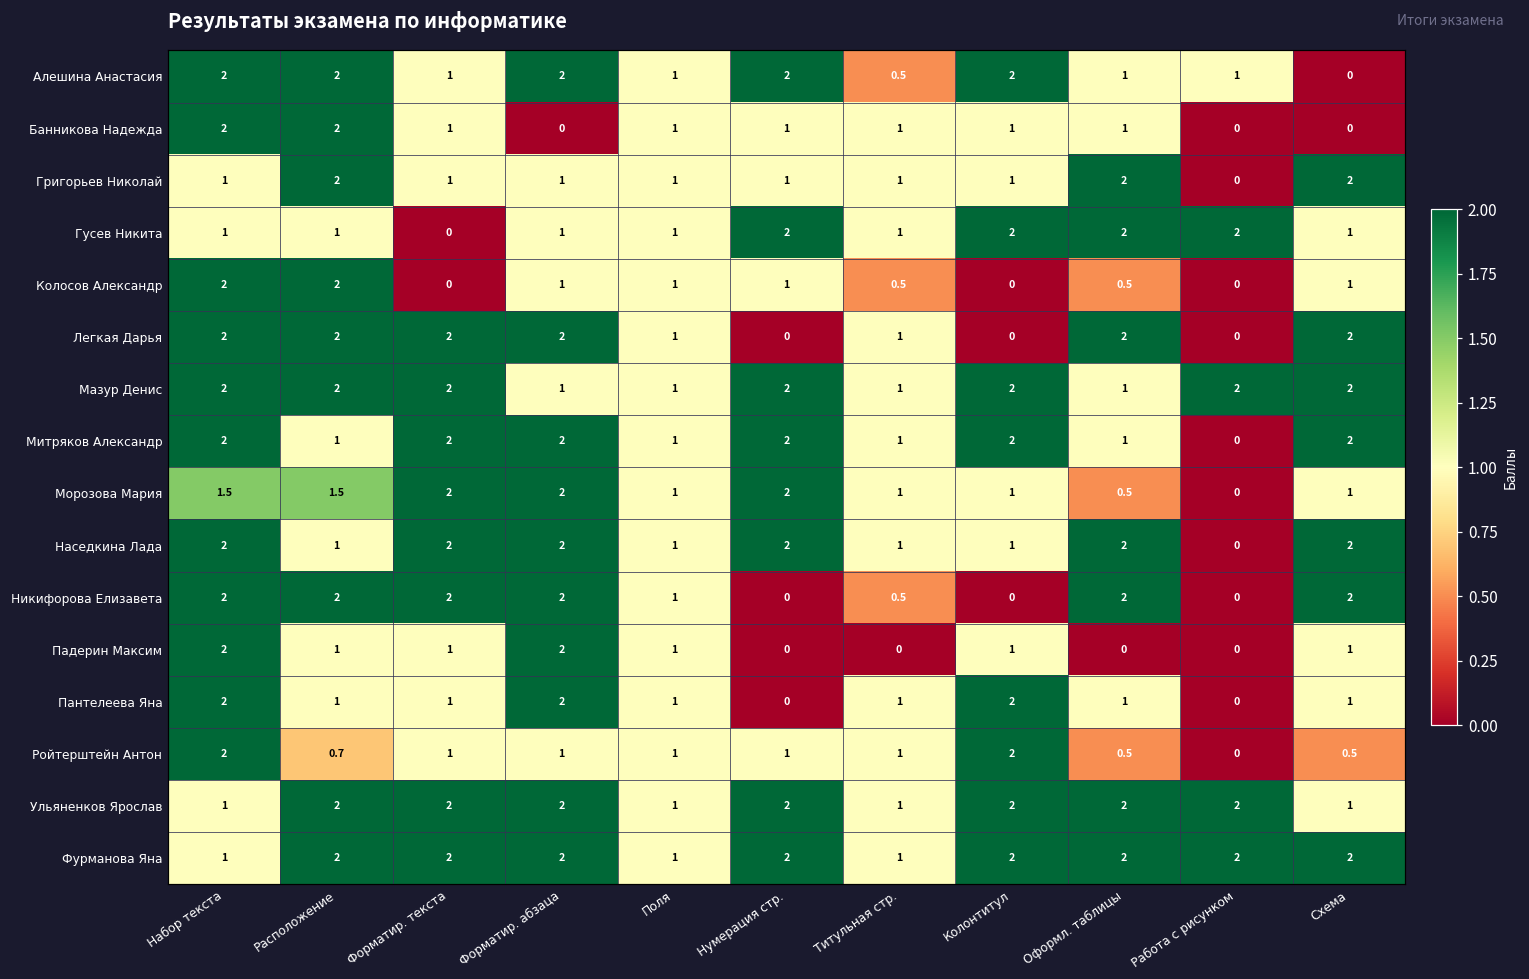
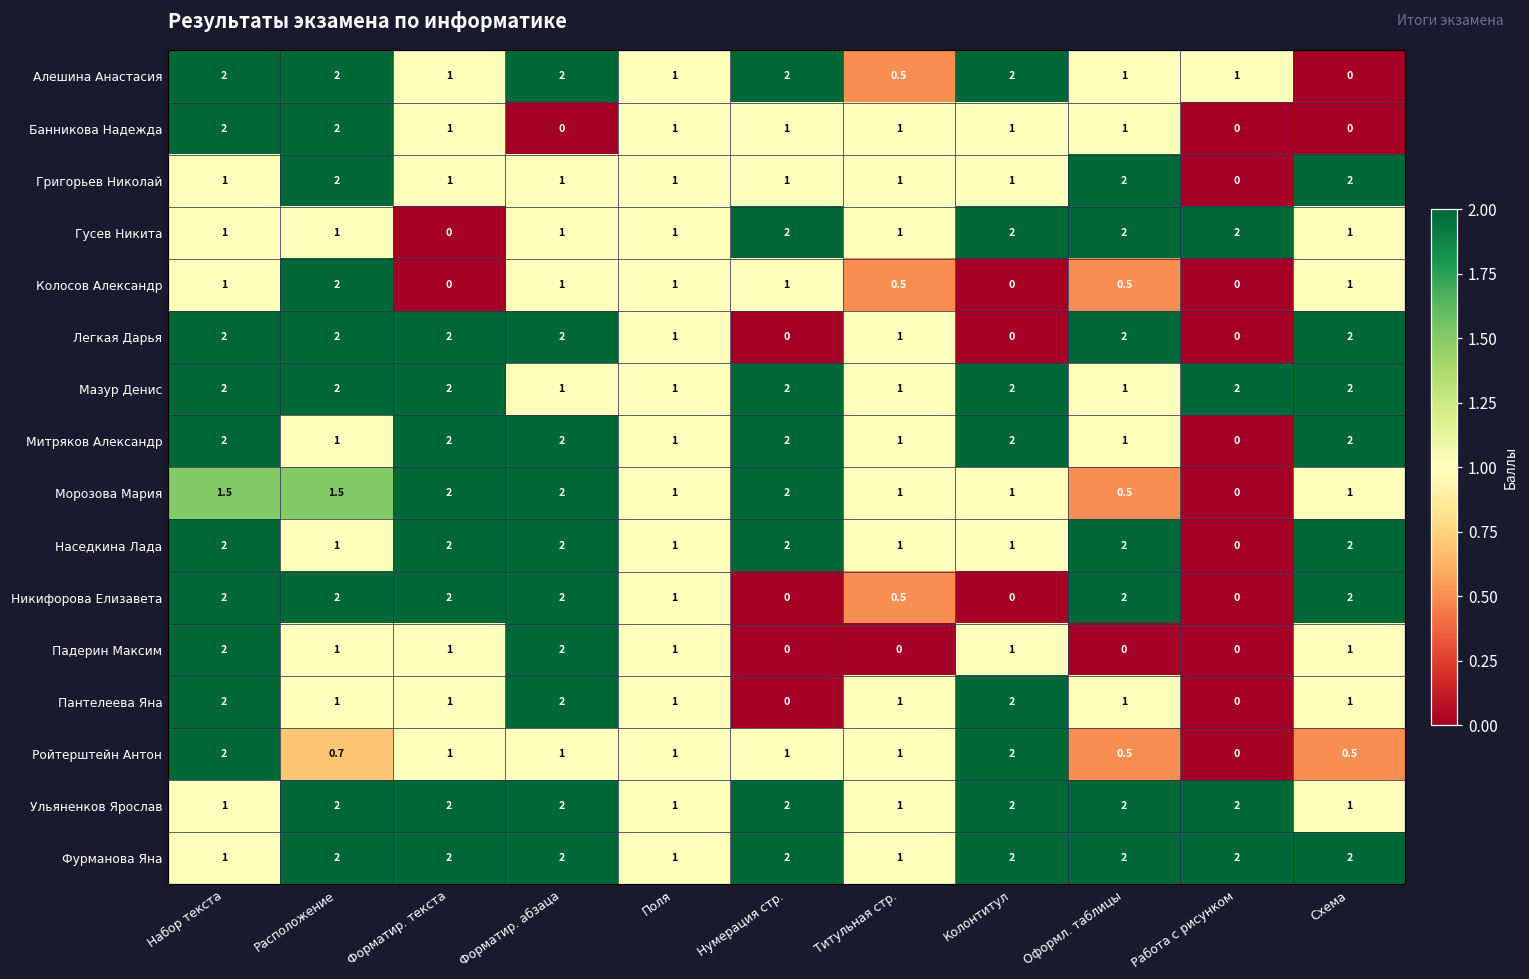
Колосов Александр, Набор текста: 2 -> 1
